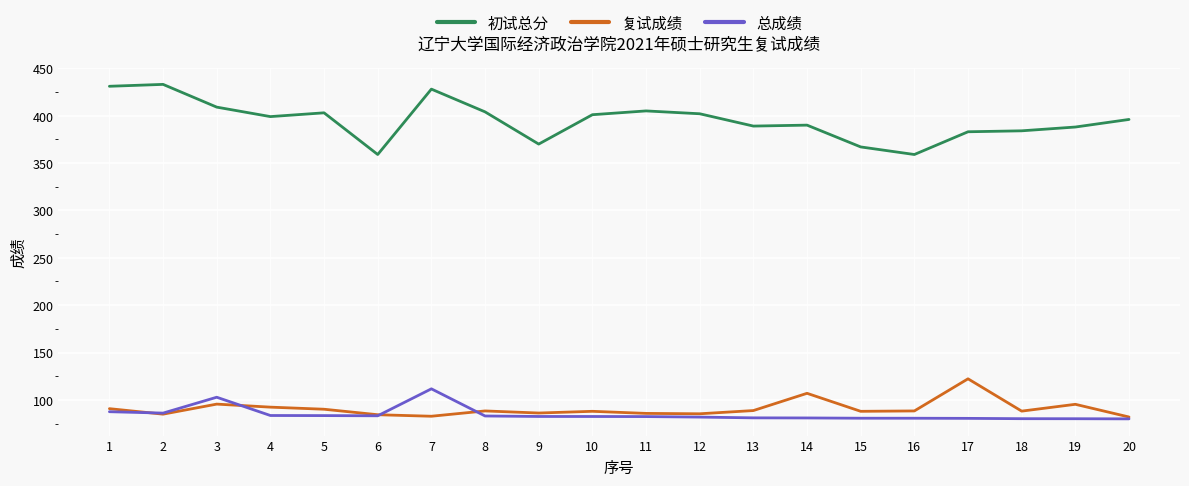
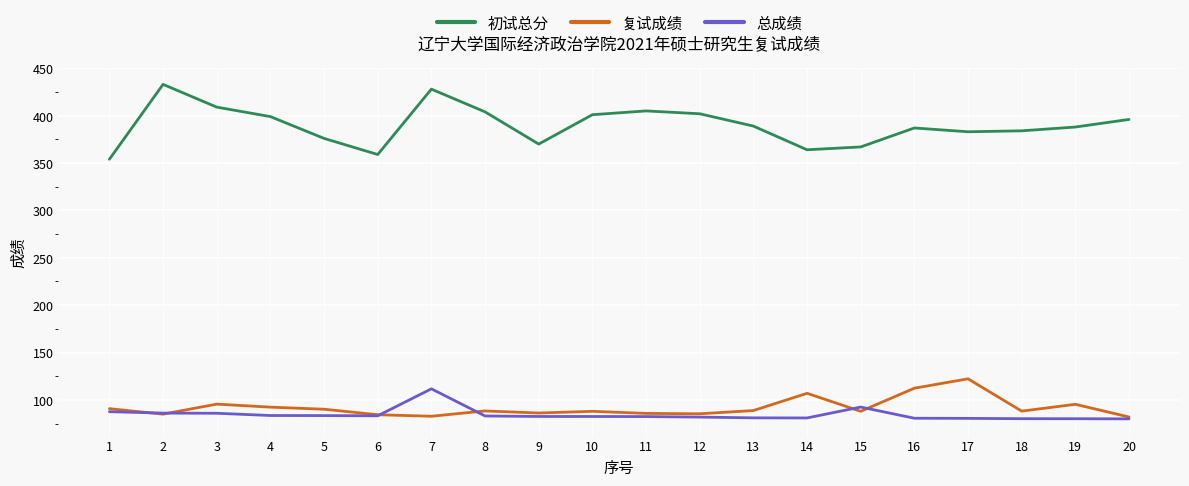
初试总分, 1: 430 -> 350
总成绩, 3: 100 -> 90
初试总分, 5: 400 -> 380
初试总分, 14: 390 -> 360
总成绩, 15: 80 -> 90
初试总分, 16: 360 -> 390
复试成绩, 16: 90 -> 110
